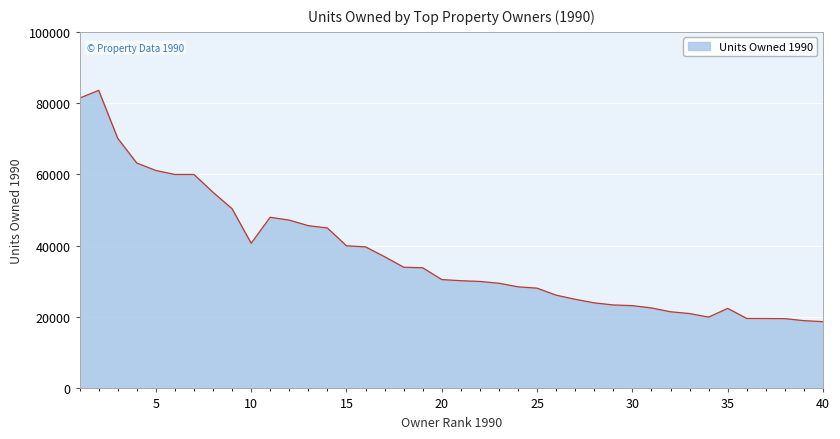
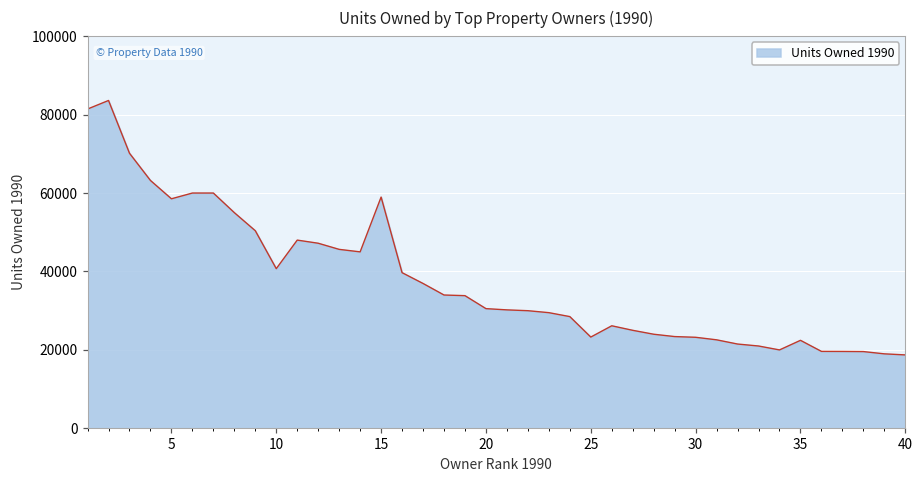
5: 61000 -> 59000
15: 40000 -> 59000
25: 28000 -> 23000
